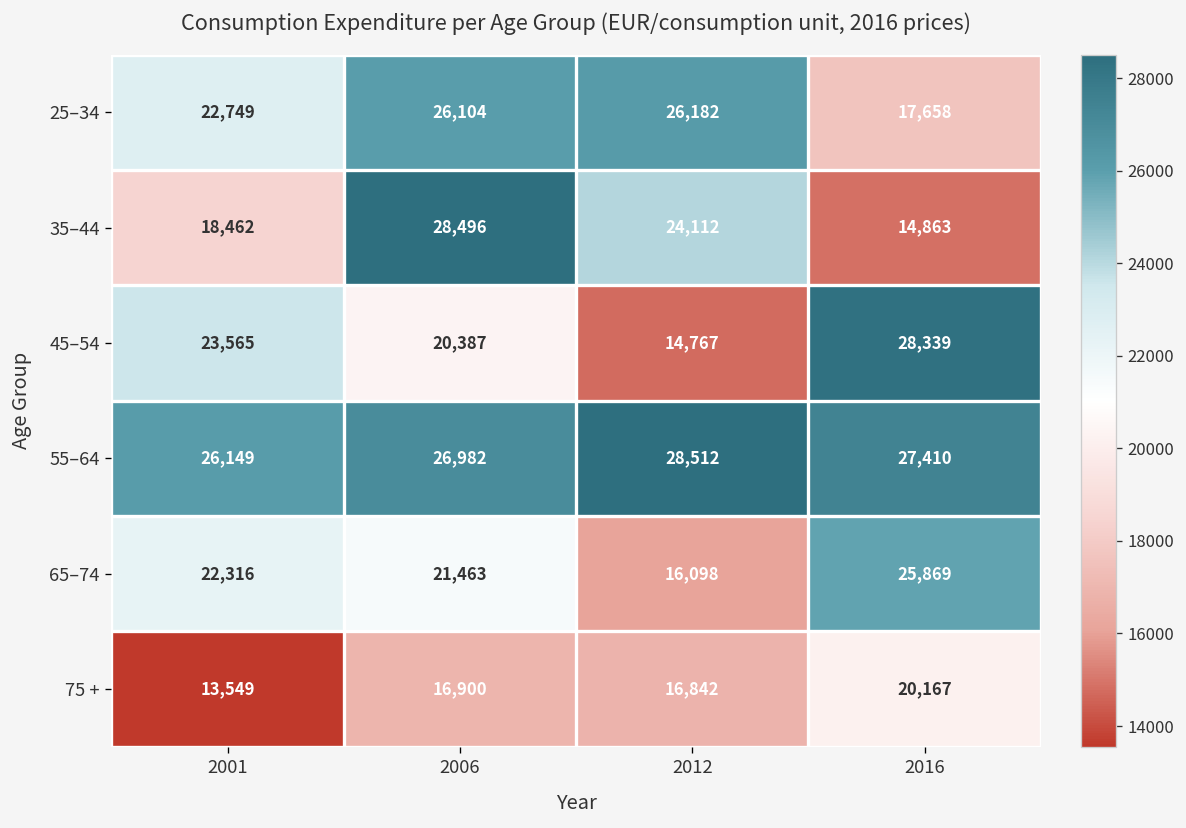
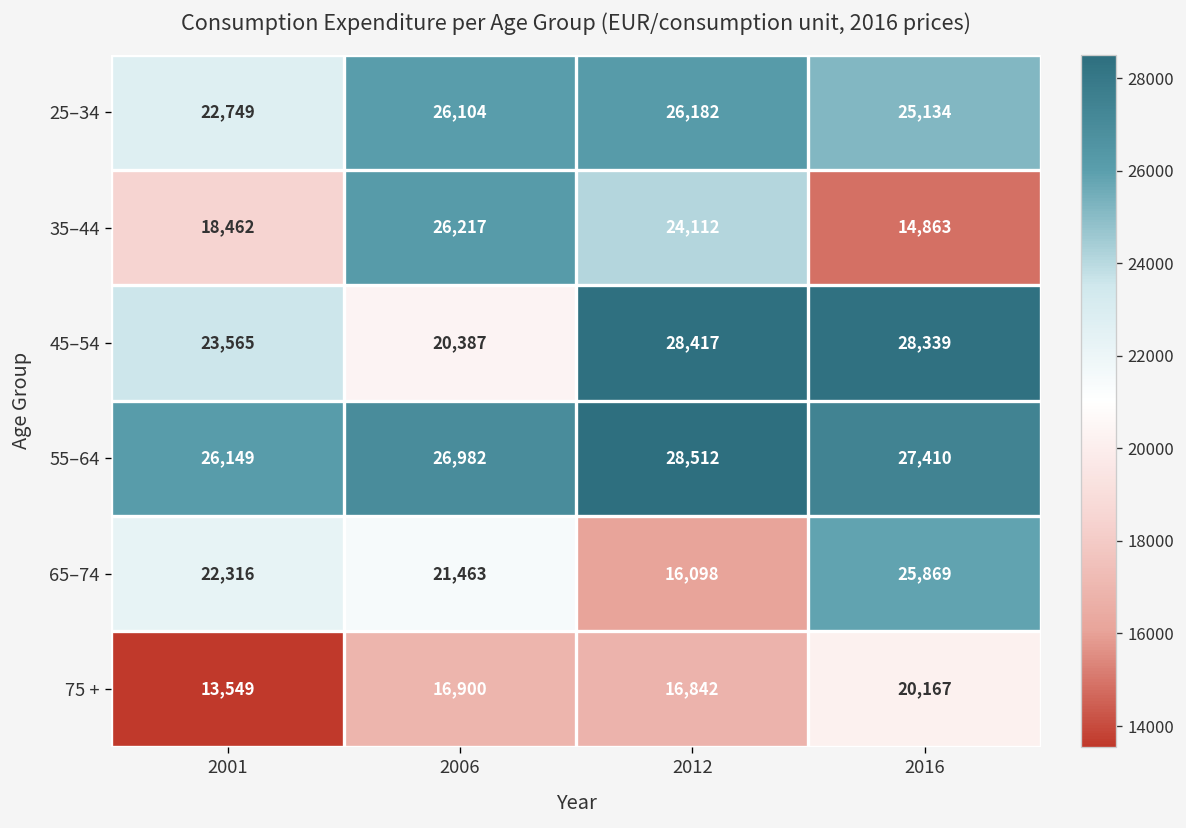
25–34, 2016: 17,658 -> 25,134
35–44, 2006: 28,496 -> 26,217
45–54, 2012: 14,767 -> 28,417
